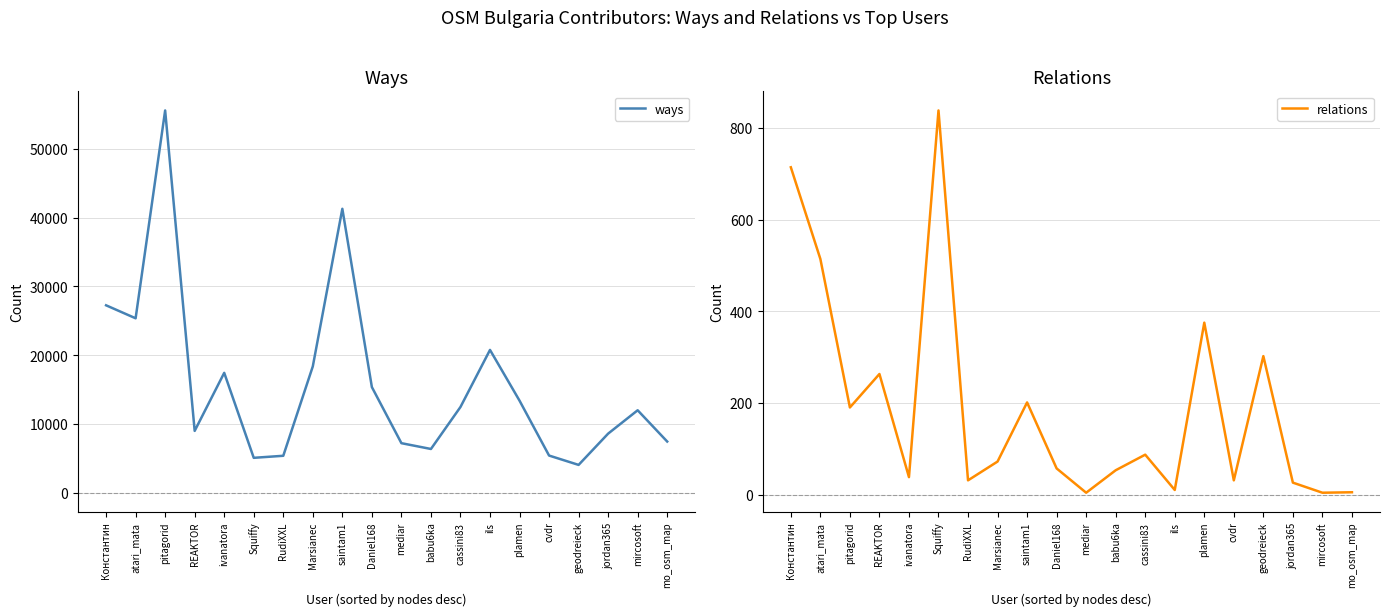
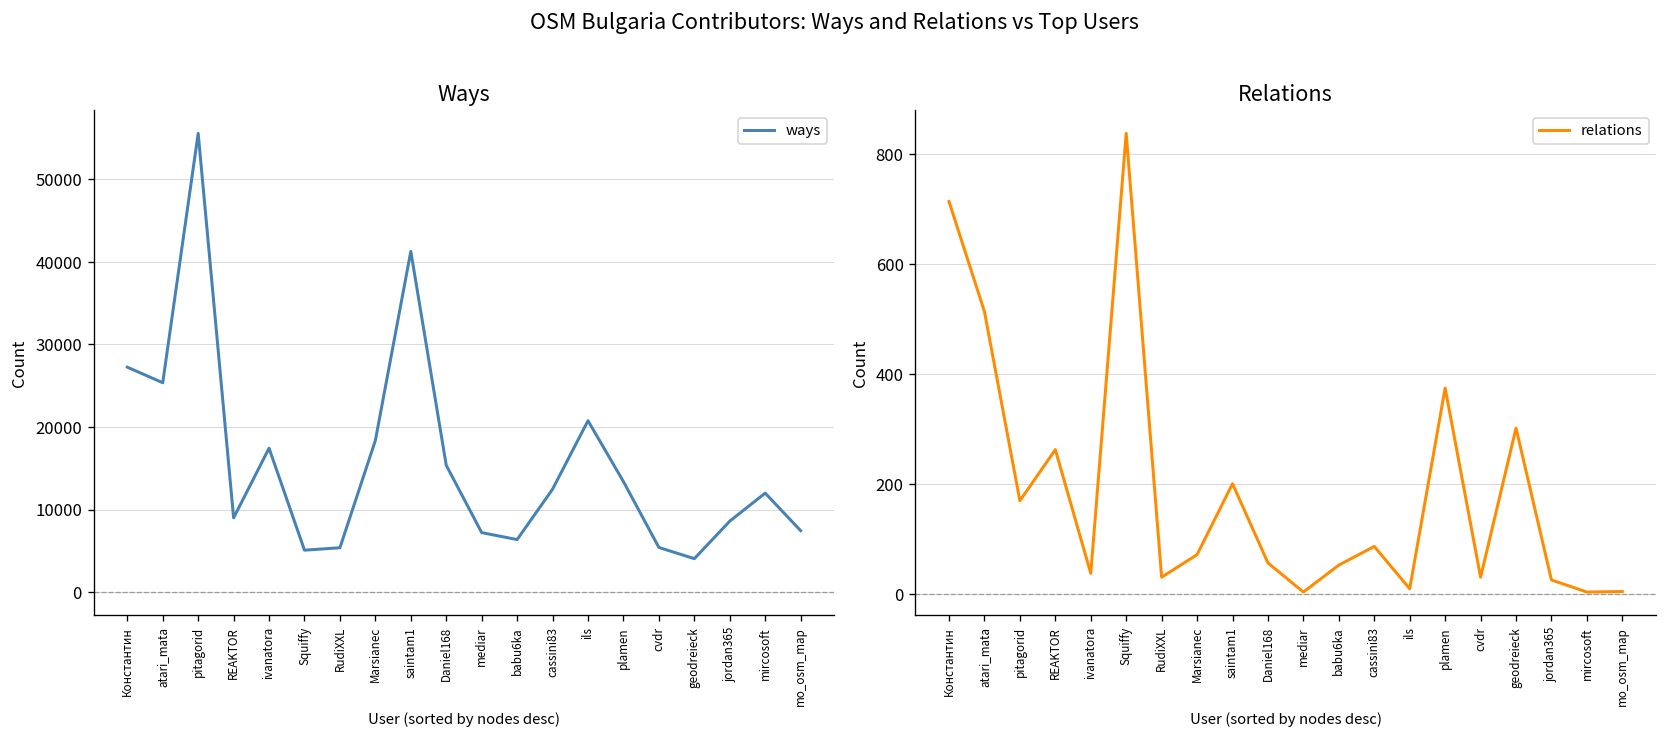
Relations, pitagorid: 190 -> 170
